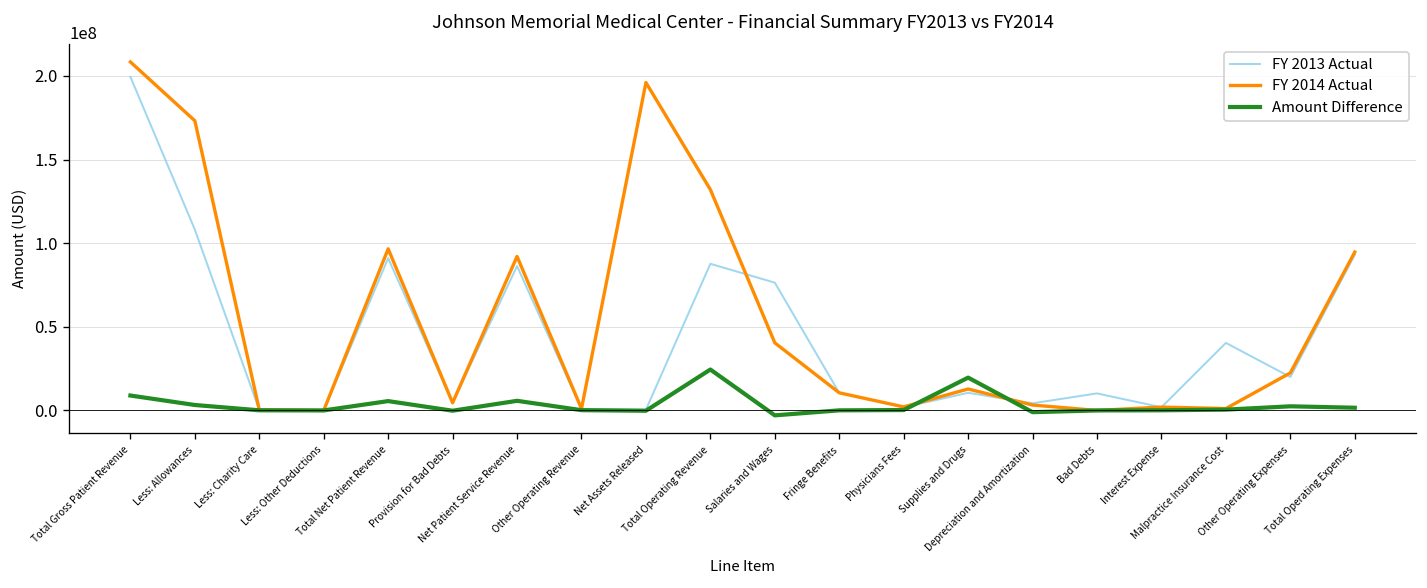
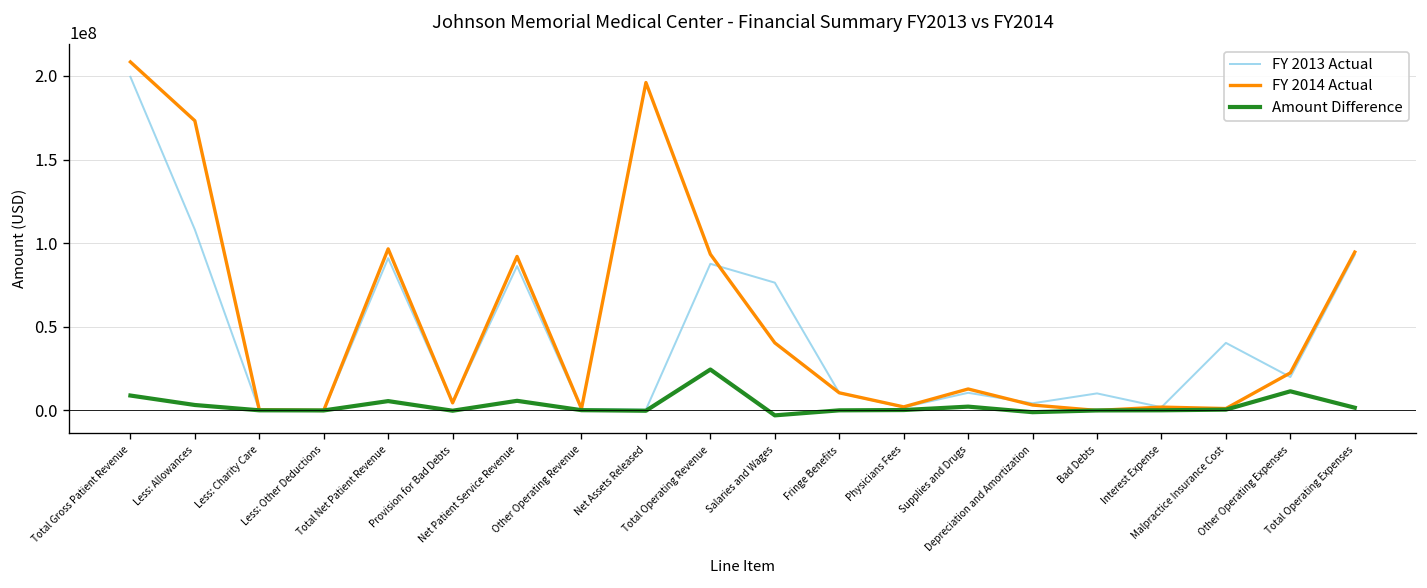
FY 2014 Actual, Total Operating Revenue: 132000000 -> 93000000
Amount Difference, Supplies and Drugs: 20000000 -> 2000000
Amount Difference, Other Operating Expenses: 2000000 -> 11000000
